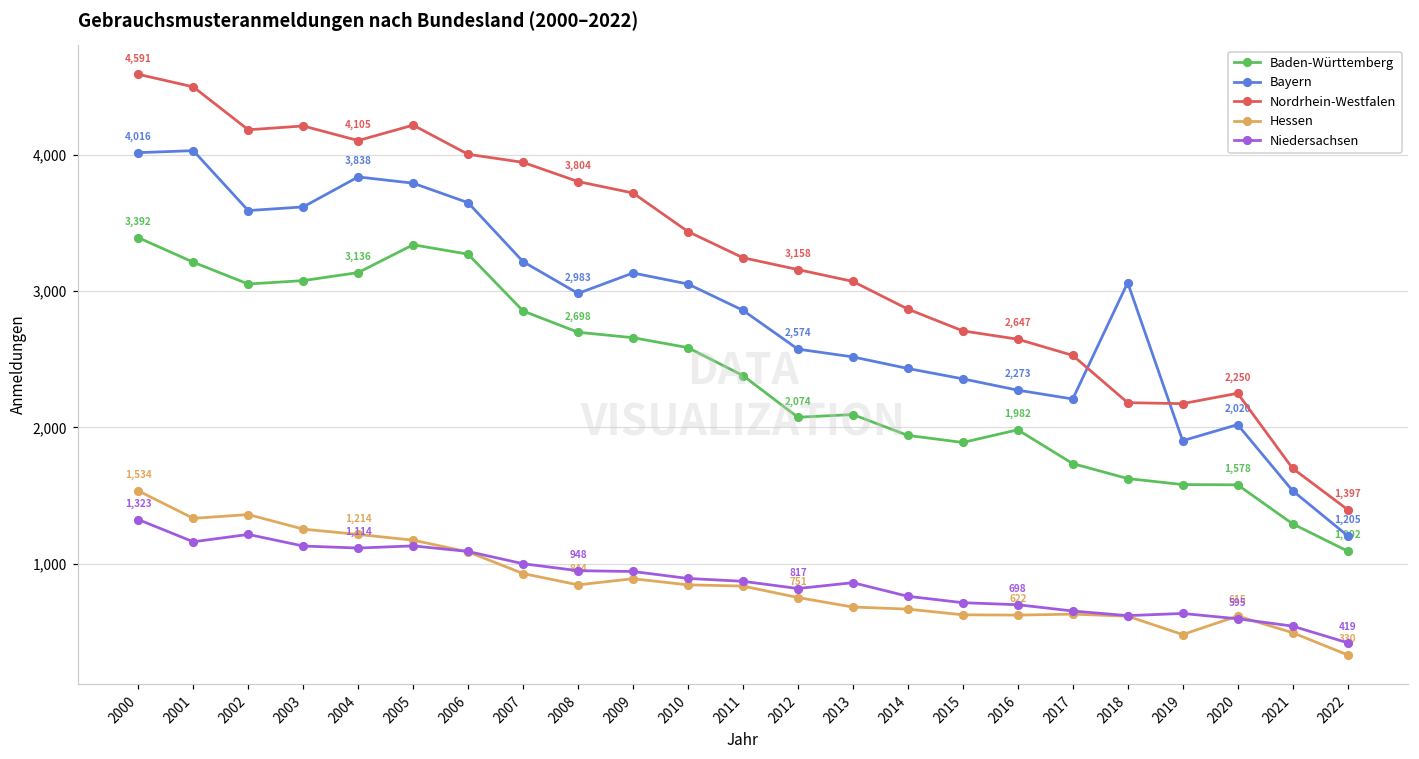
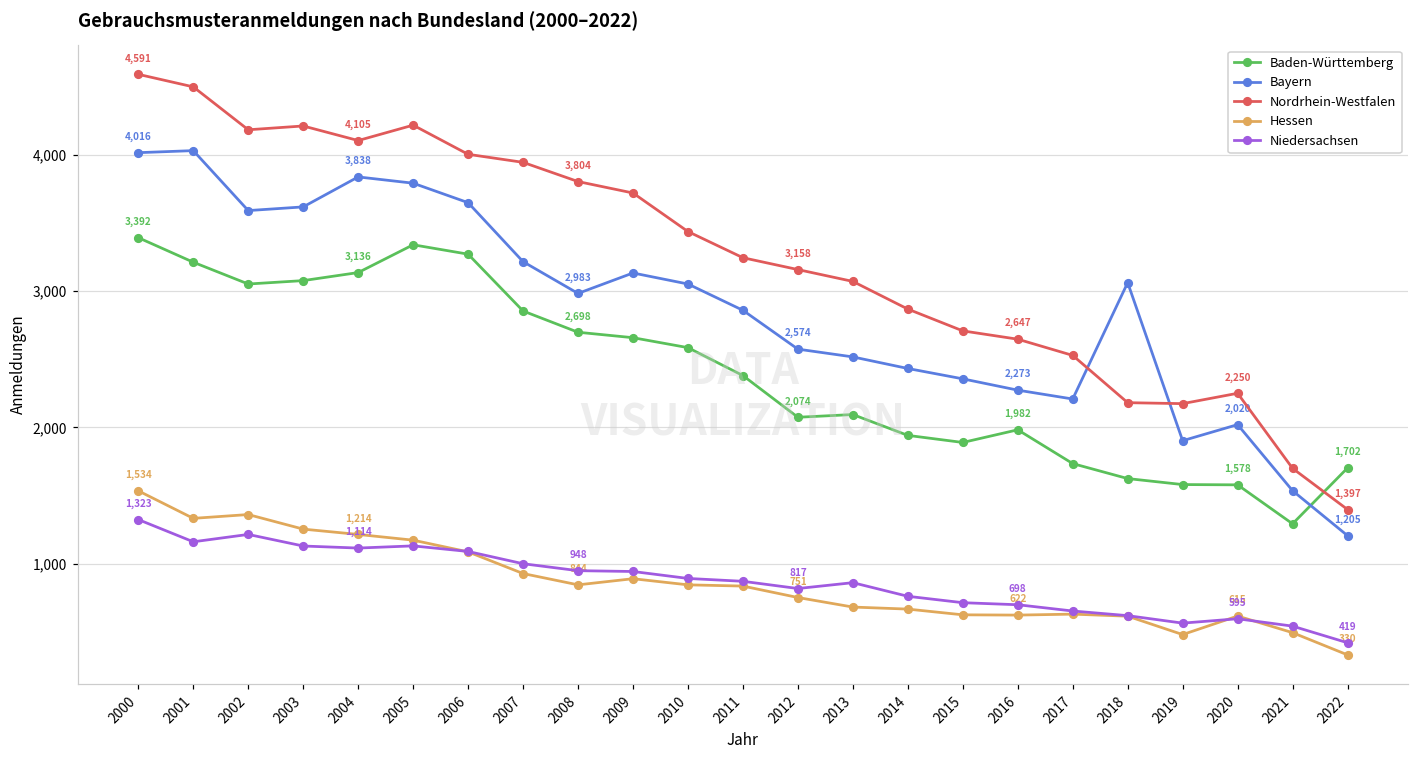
Niedersachsen, 2019: 630 -> 560
Baden-Württemberg, 2022: 1,092 -> 1,702
